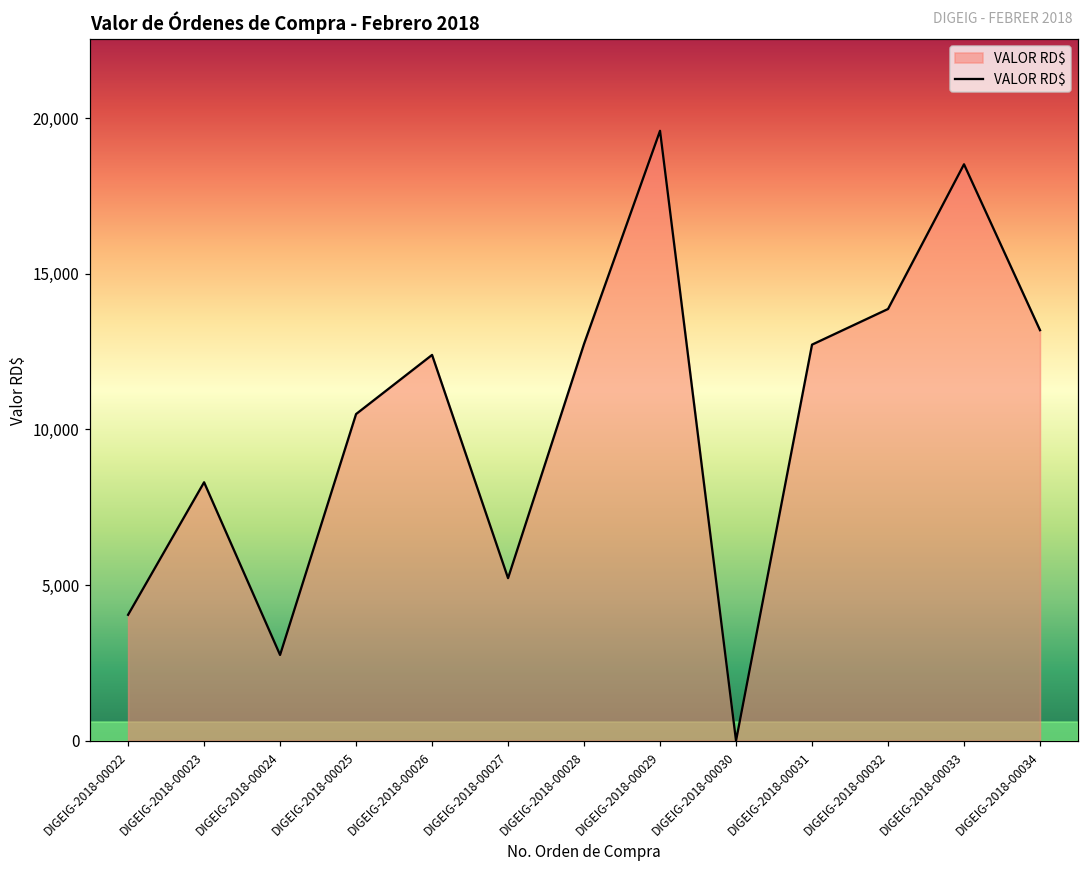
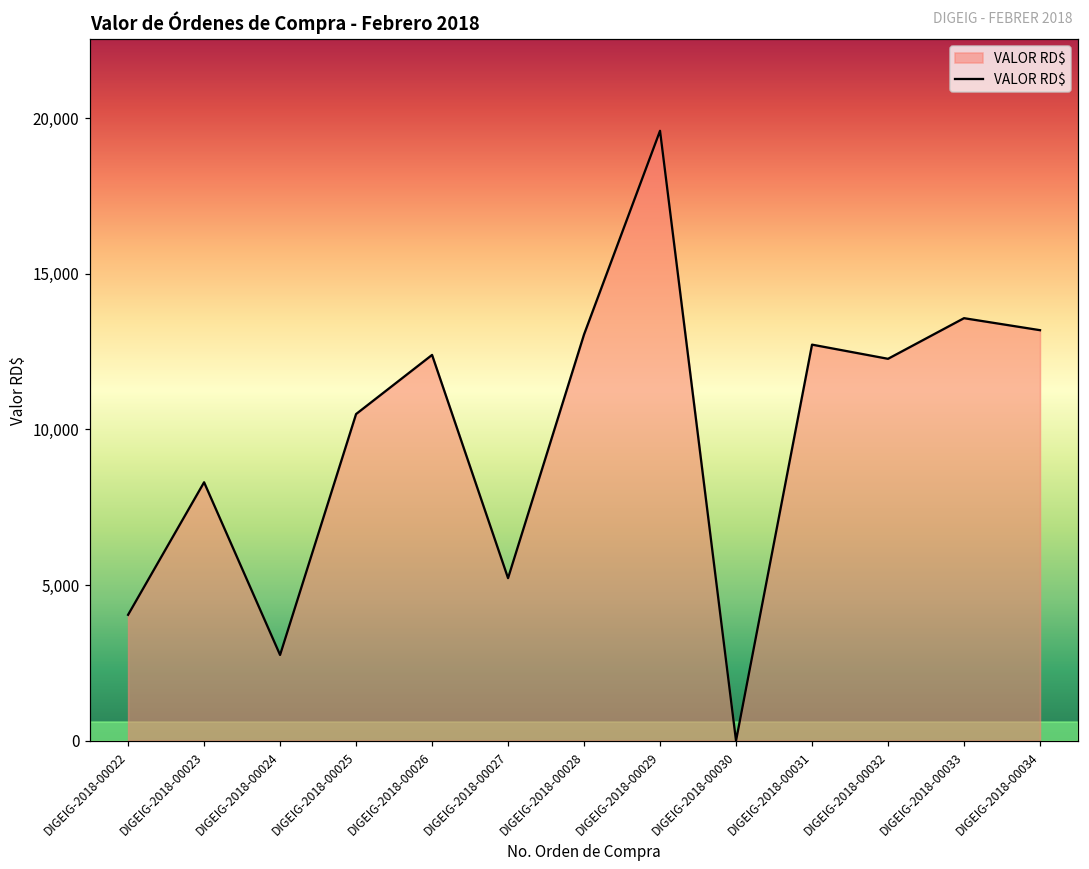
DIGEIG-2018-00028: 12,700 -> 13,000
DIGEIG-2018-00032: 13,900 -> 12,300
DIGEIG-2018-00033: 18,500 -> 13,600
